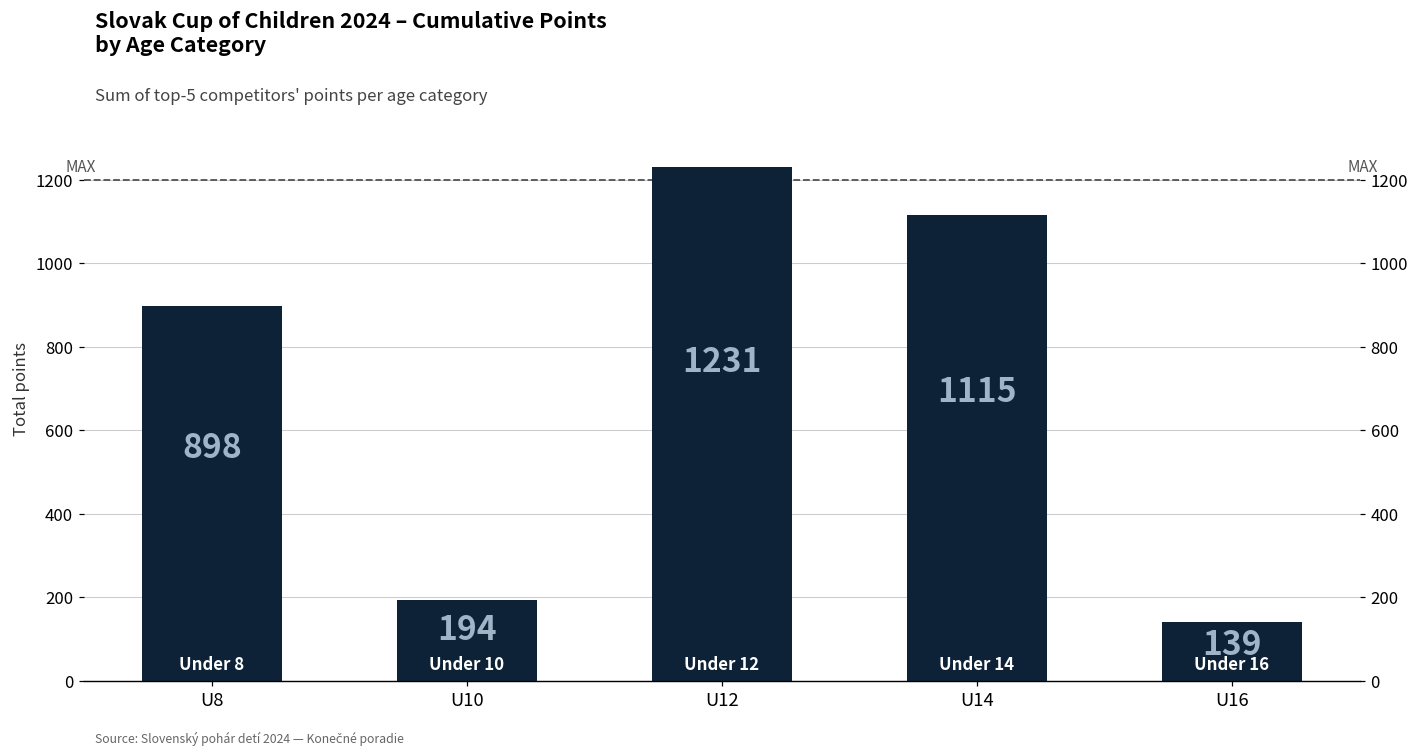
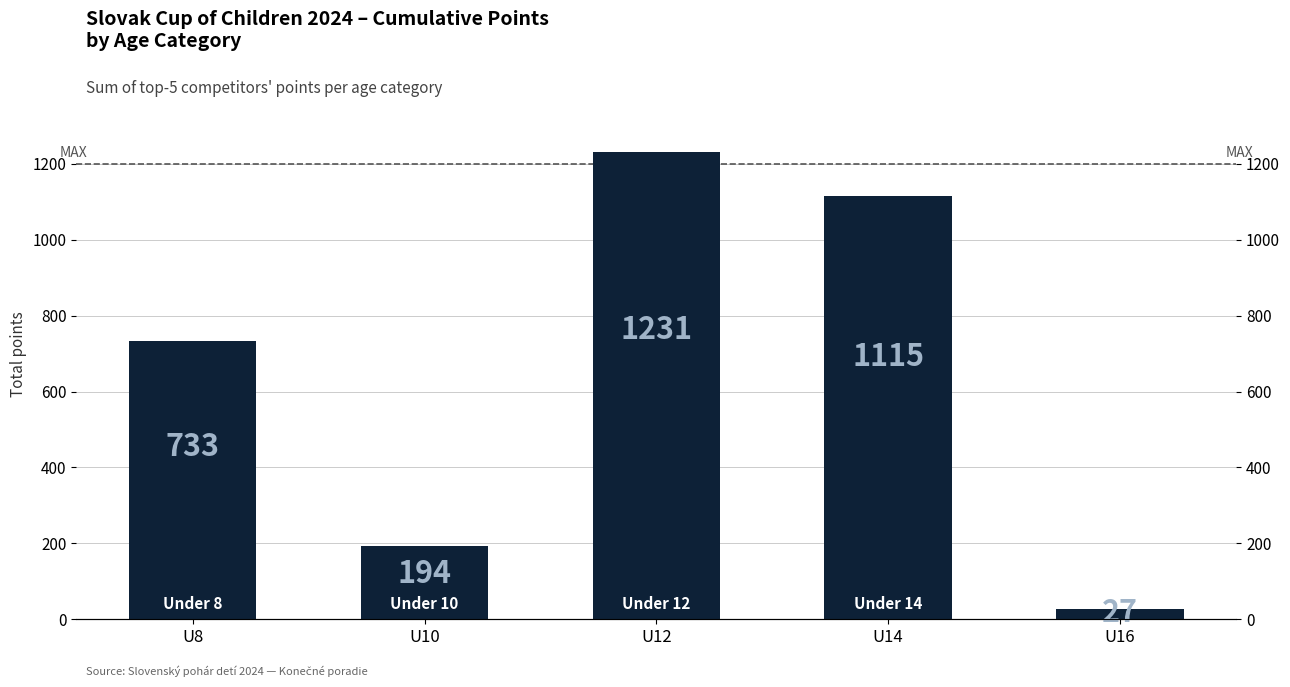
U8: 898 -> 733
U16: 139 -> 27
